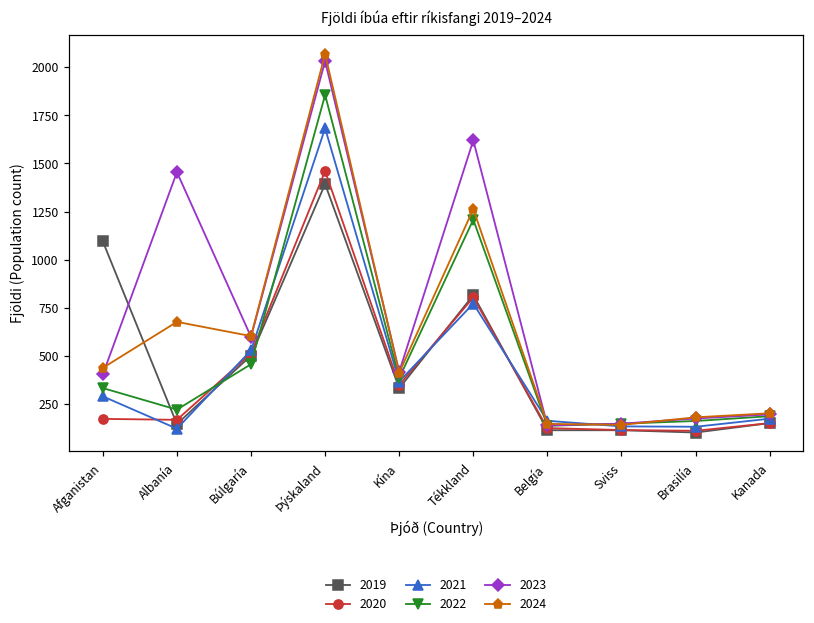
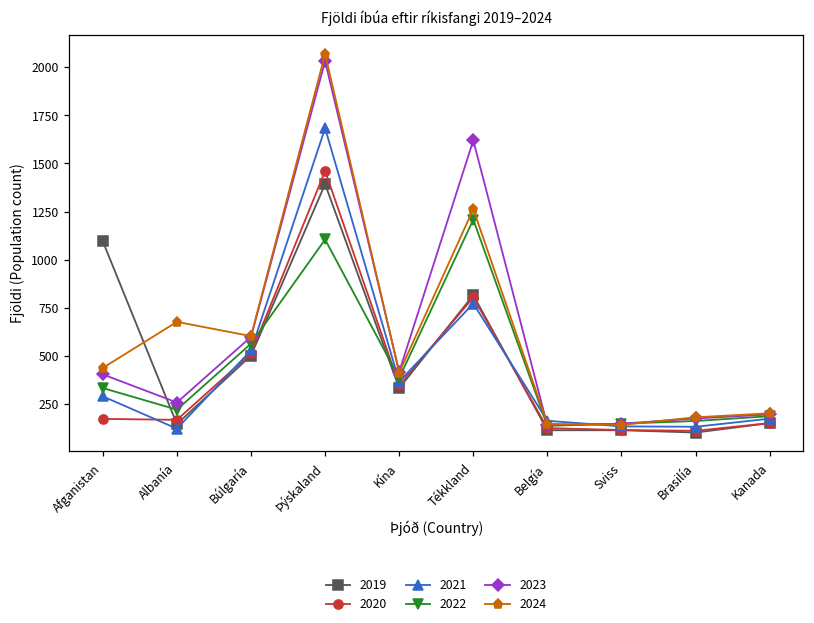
2023, Albanía: 1460 -> 260
2022, Búlgaría: 460 -> 560
2022, Þýskaland: 1860 -> 1110
